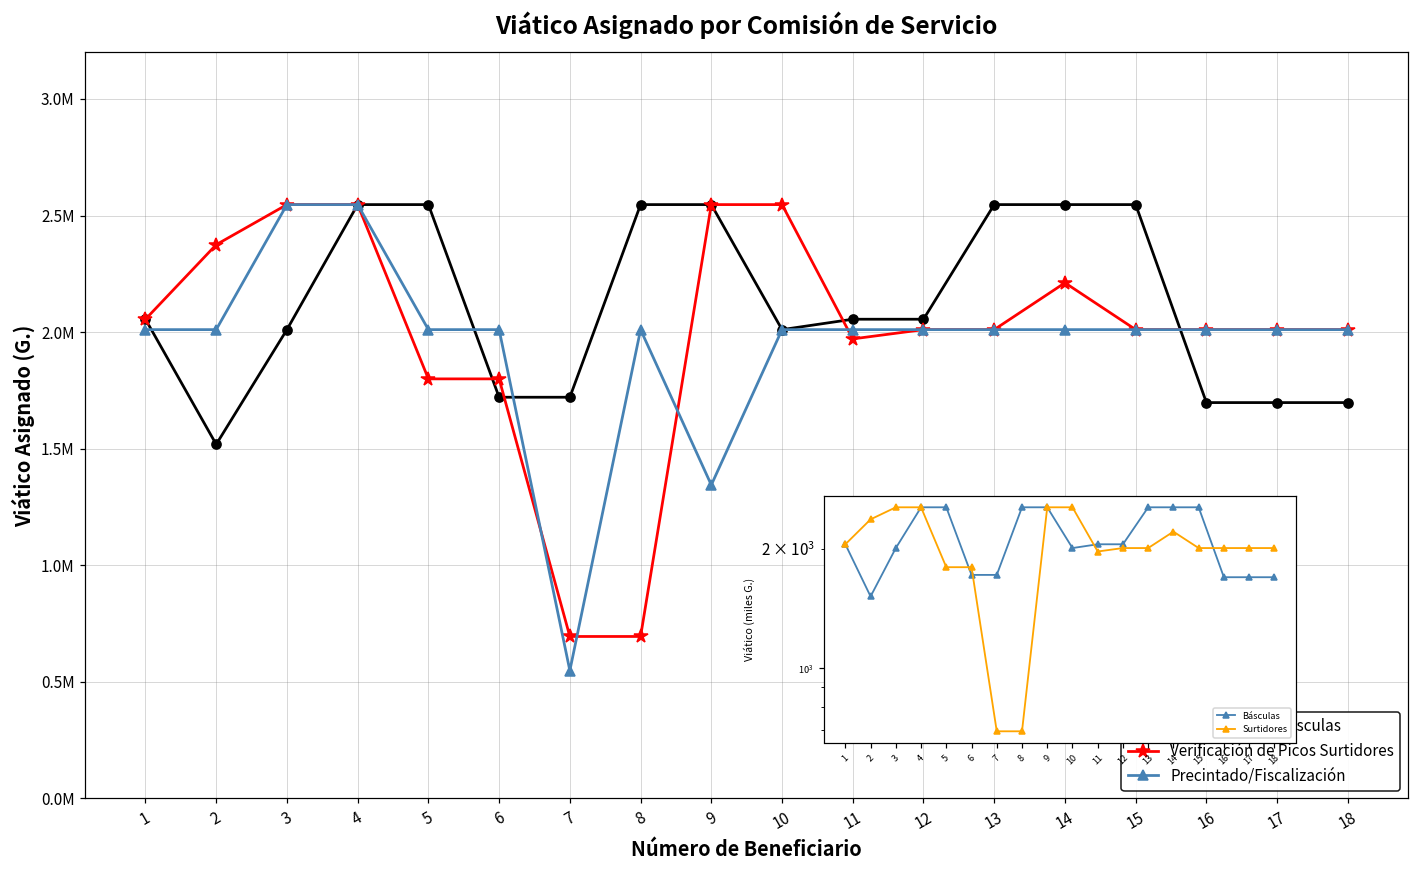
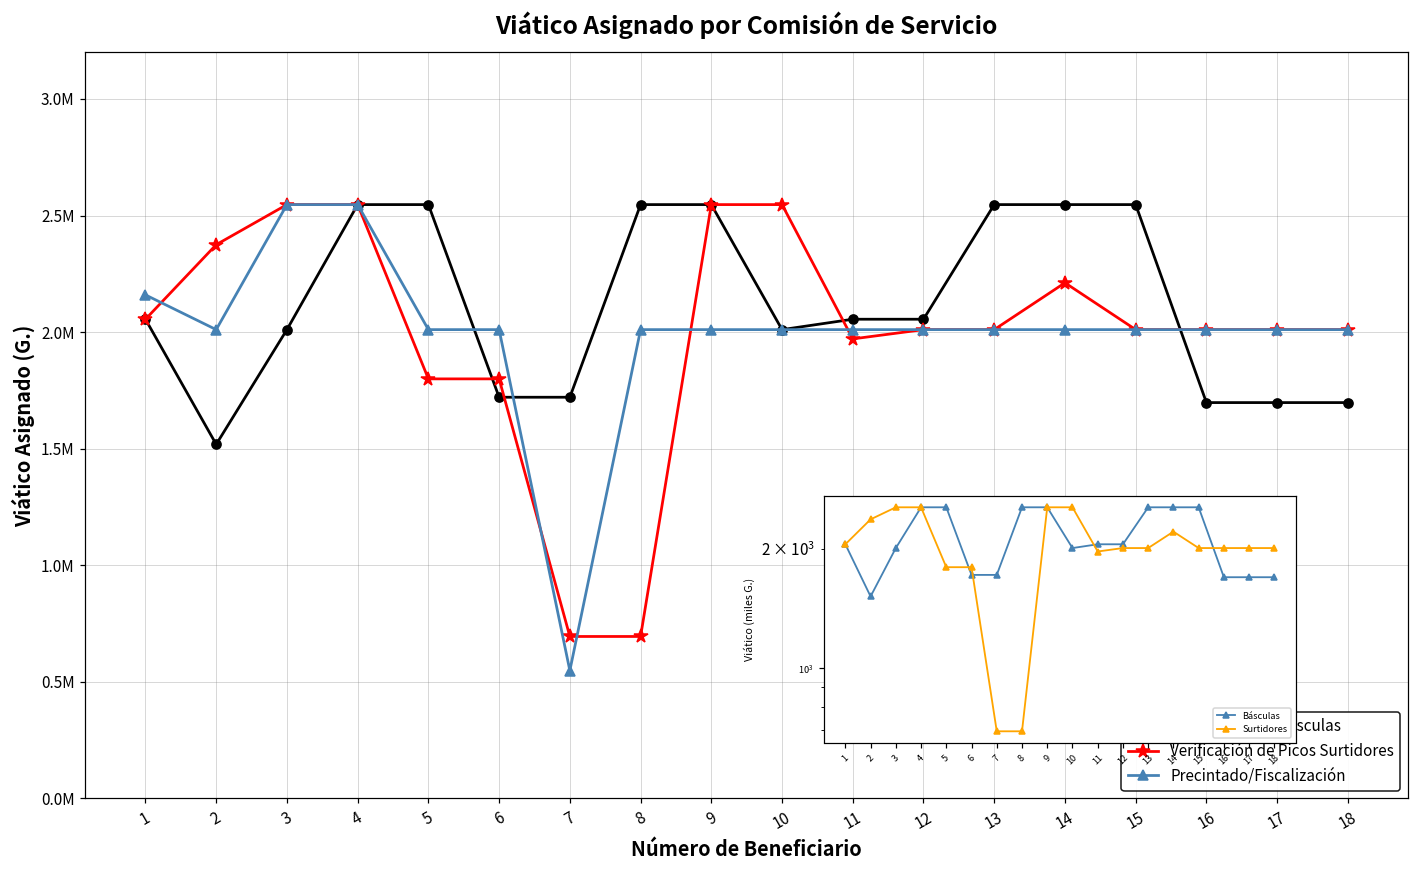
Viático Asignado por Comisión de Servicio, Precintado/Fiscalización, 1: 2010000 -> 2160000
Viático Asignado por Comisión de Servicio, Precintado/Fiscalización, 9: 1340000 -> 2010000
